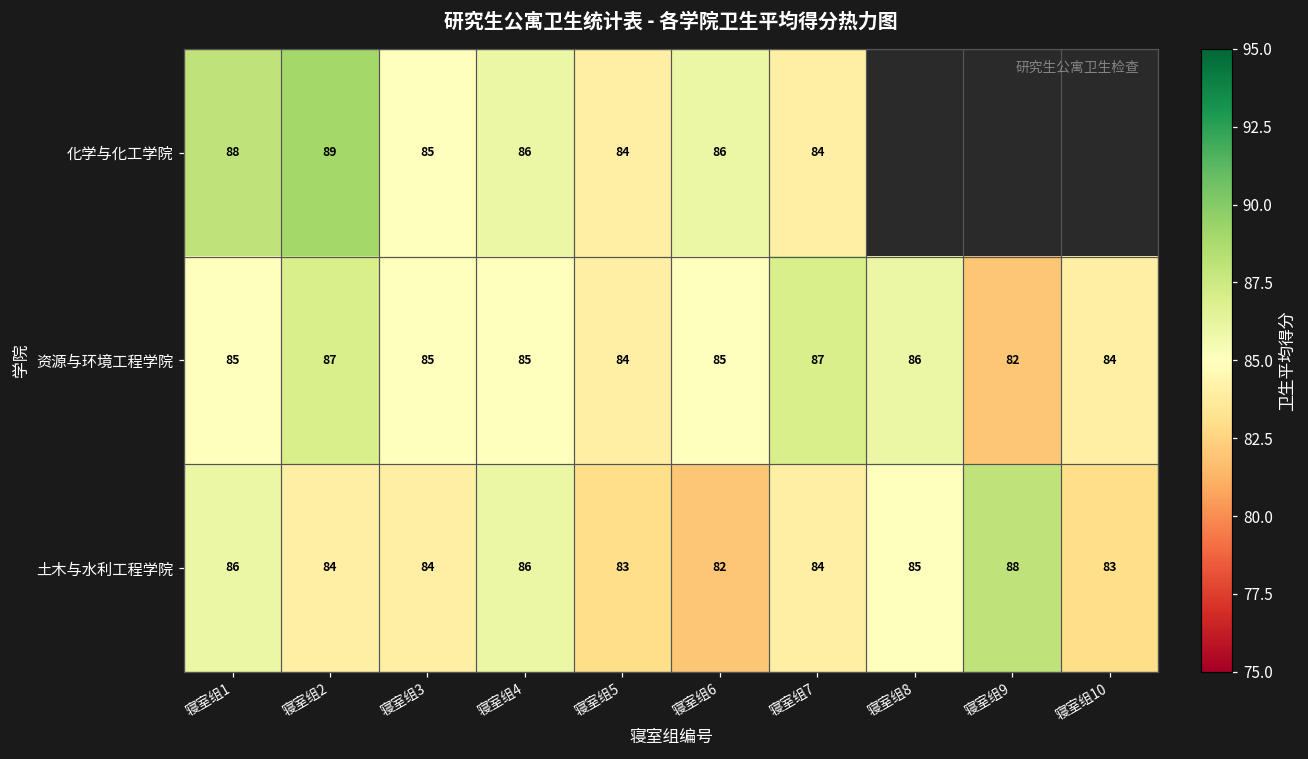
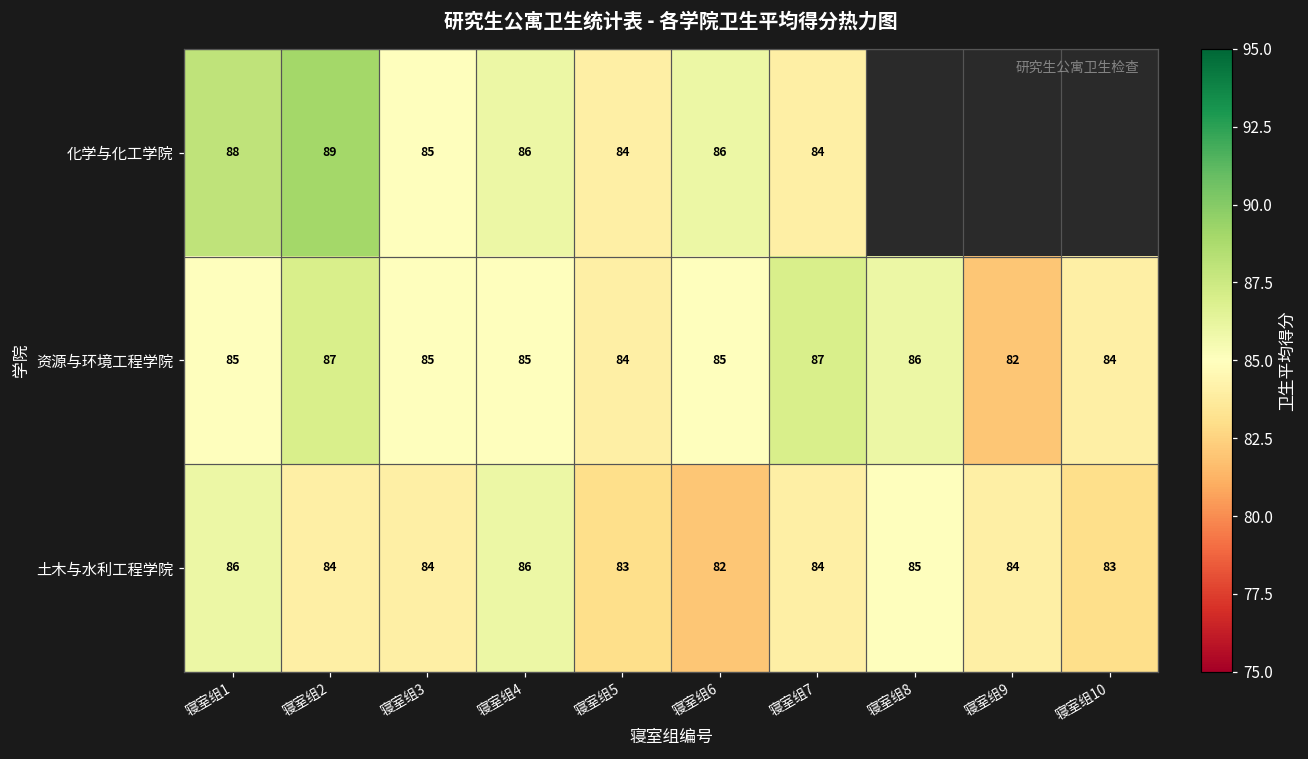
土木与水利工程学院, 寝室组9: 88 -> 84
